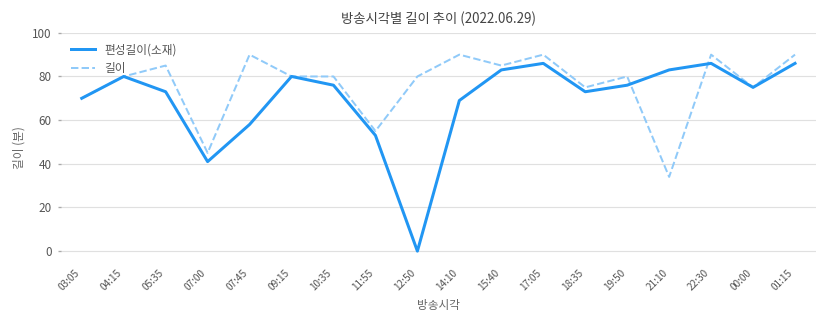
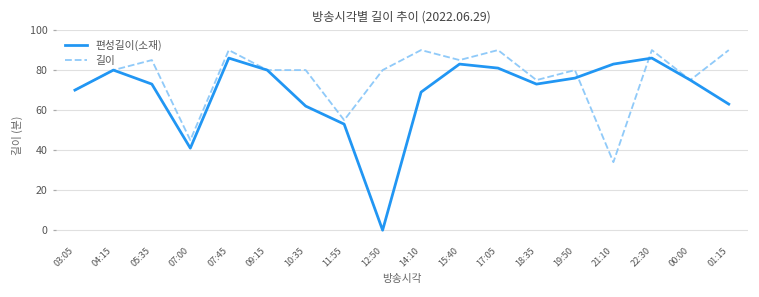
편성길이(소재), 07:45: 58 -> 86
편성길이(소재), 10:35: 76 -> 62
편성길이(소재), 17:05: 86 -> 81
편성길이(소재), 01:15: 86 -> 63
